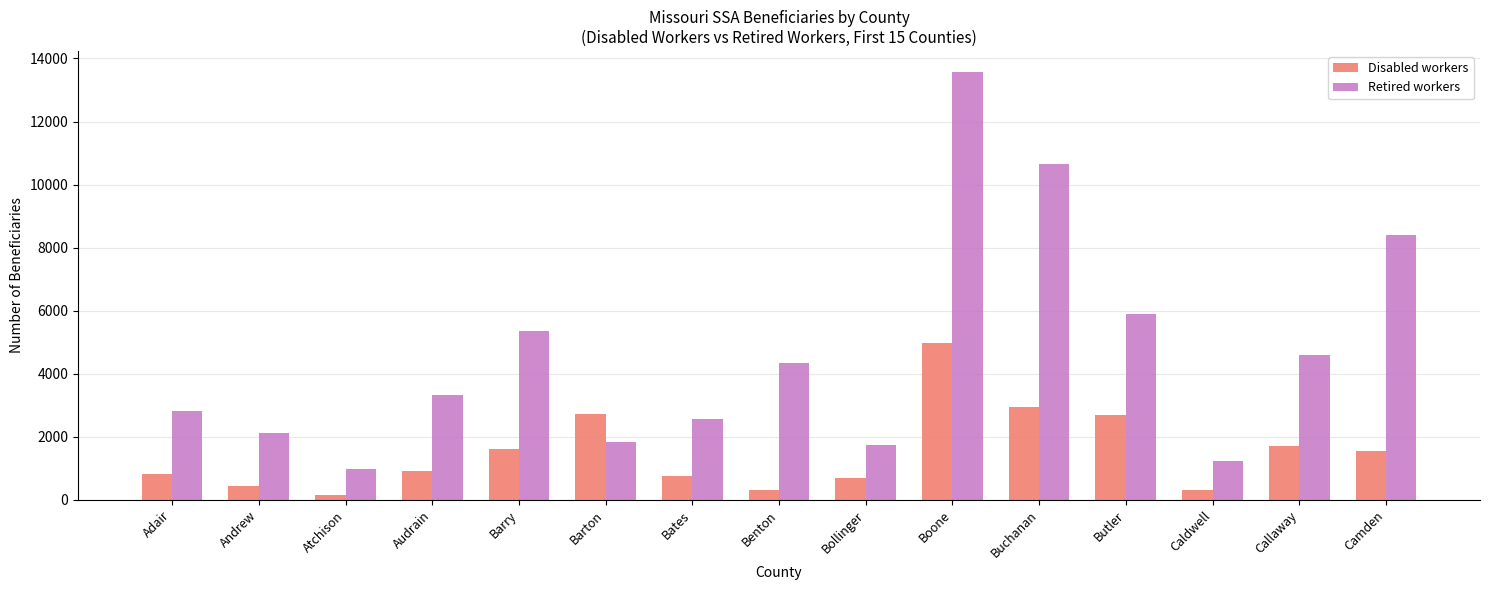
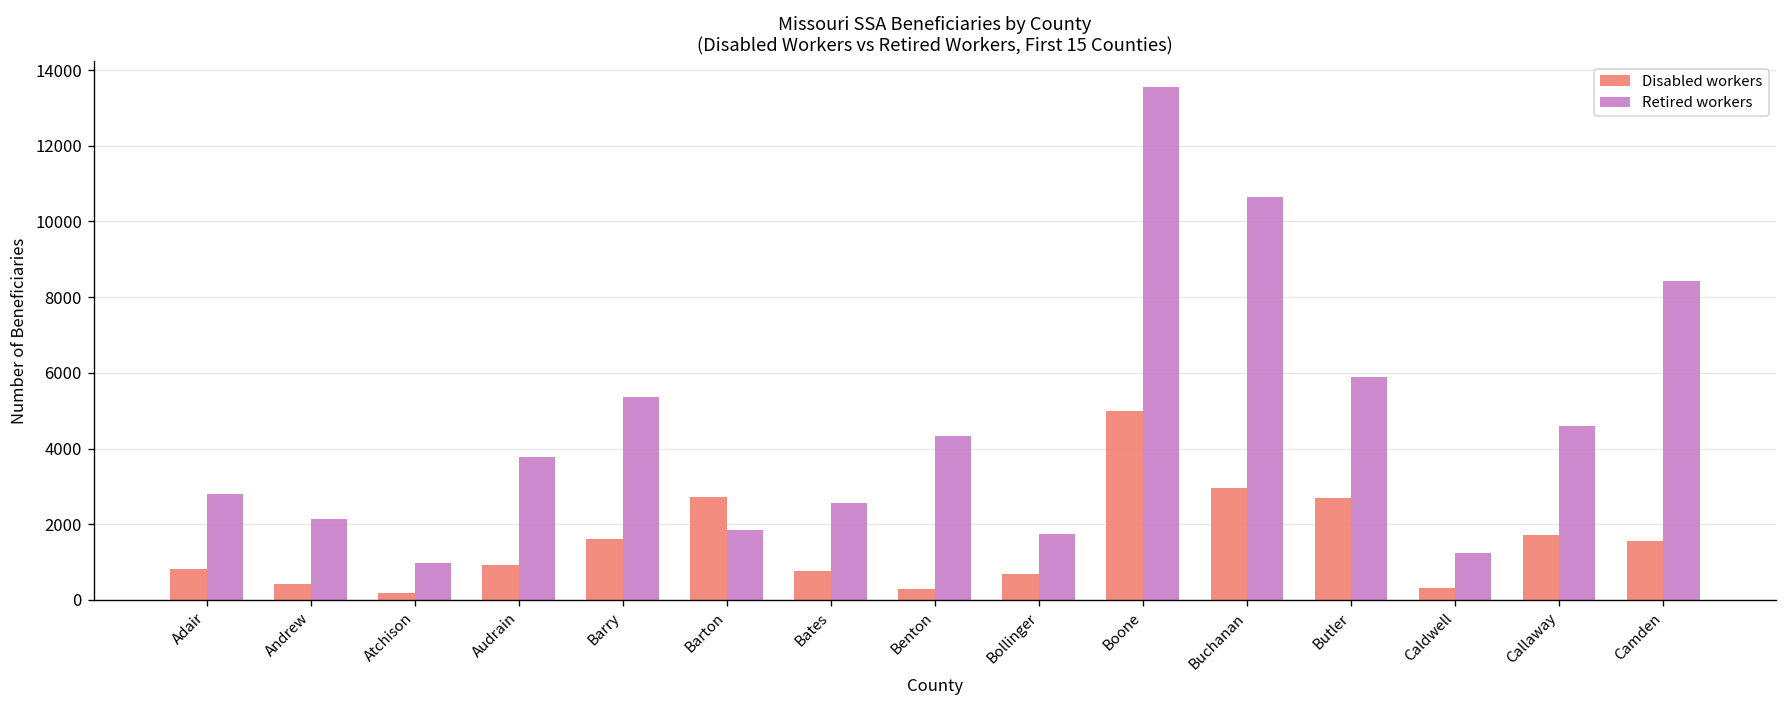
Retired workers, Audrain: 3300 -> 3800
